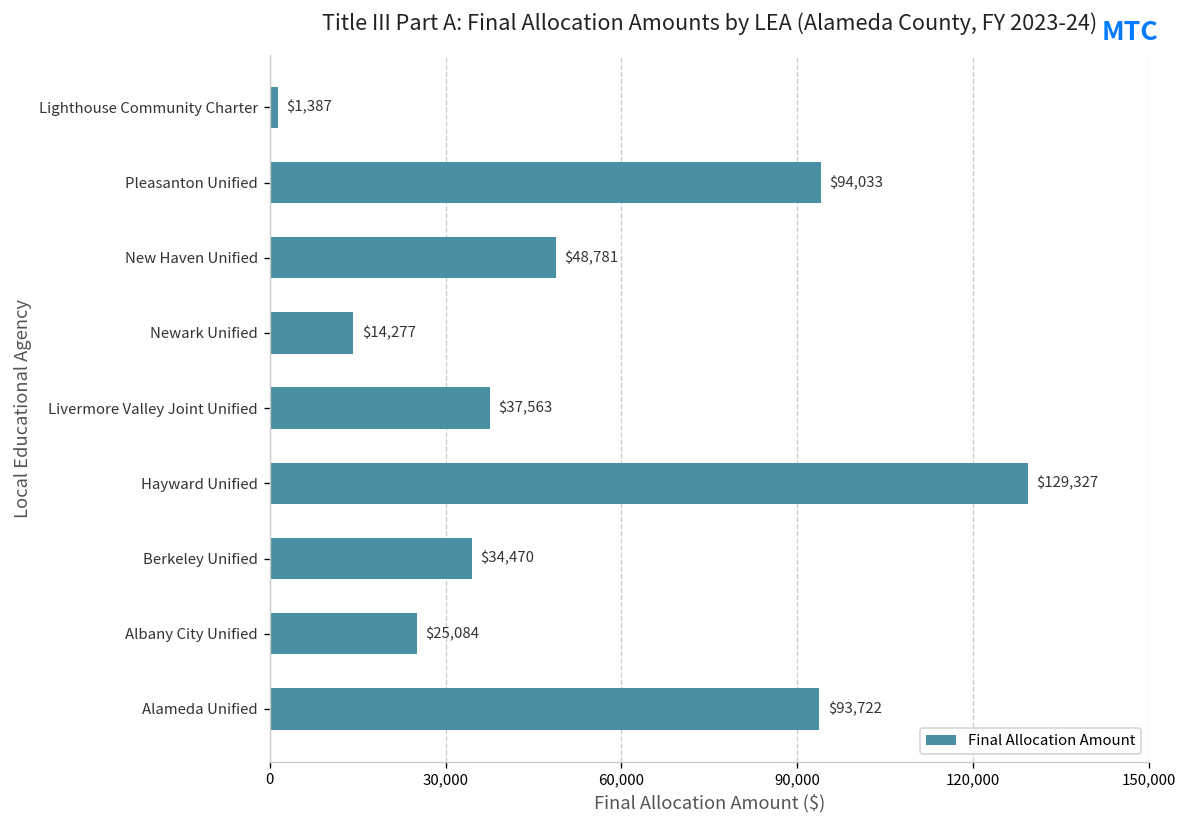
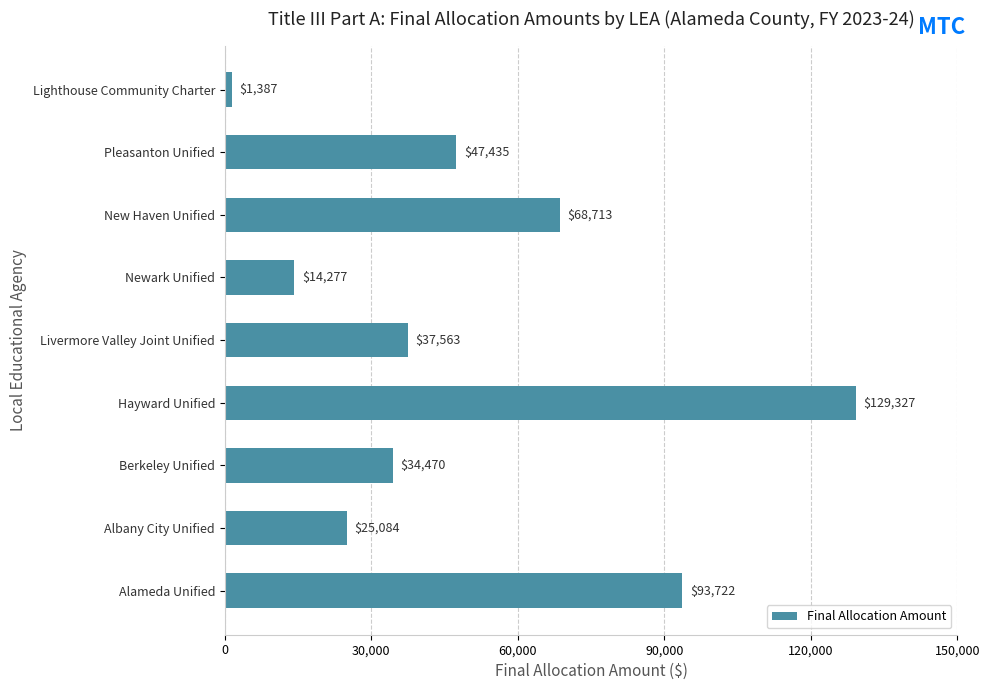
Pleasanton Unified: $94,033 -> $47,435
New Haven Unified: $48,781 -> $68,713
